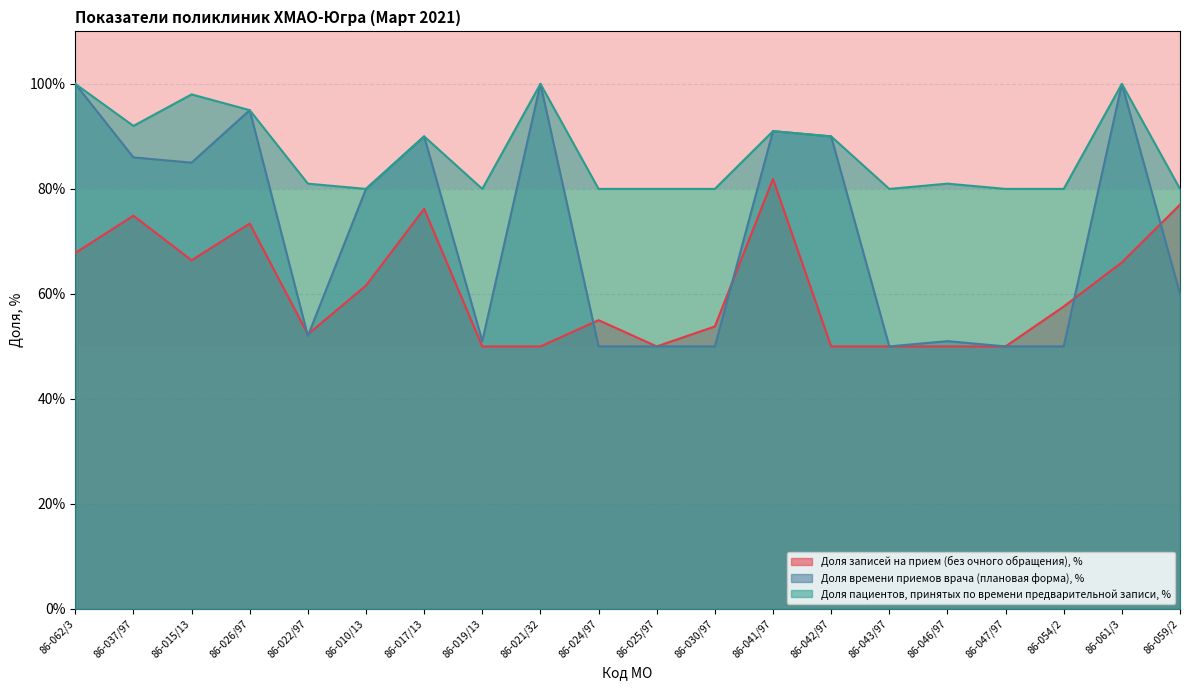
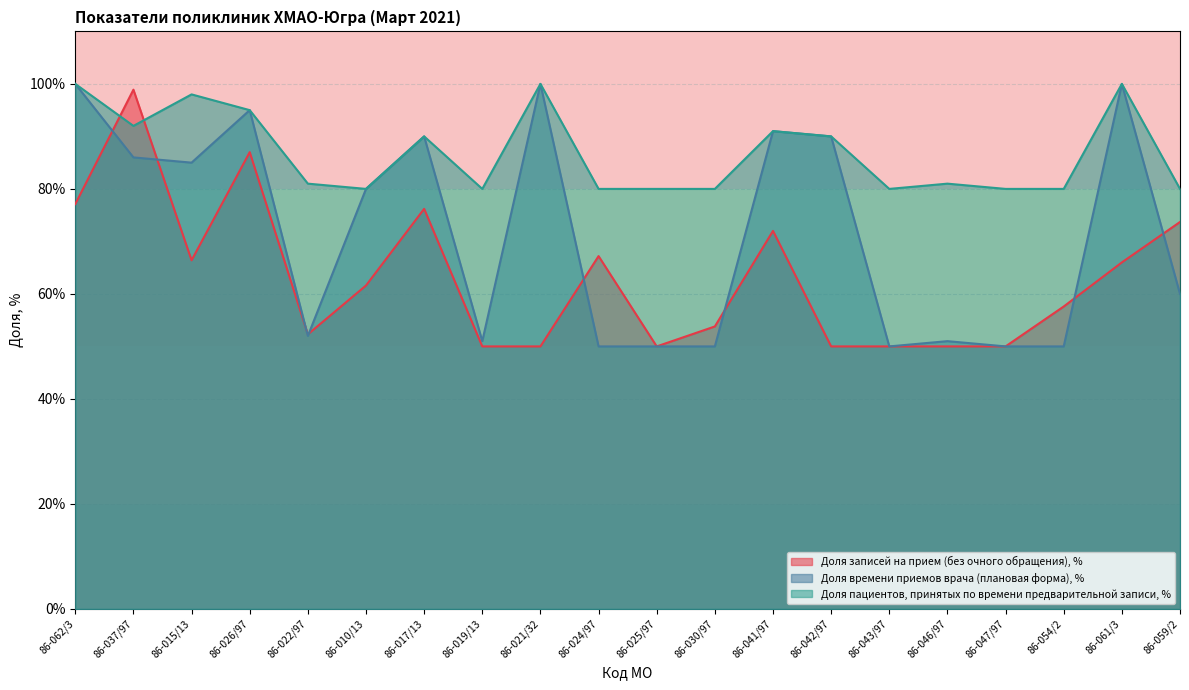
Доля записей на прием (без очного обращения), %, 86-062/3: 68% -> 77%
Доля записей на прием (без очного обращения), %, 86-037/97: 75% -> 99%
Доля записей на прием (без очного обращения), %, 86-026/97: 73% -> 87%
Доля записей на прием (без очного обращения), %, 86-024/97: 55% -> 67%
Доля записей на прием (без очного обращения), %, 86-041/97: 82% -> 72%
Доля записей на прием (без очного обращения), %, 86-059/2: 77% -> 74%
